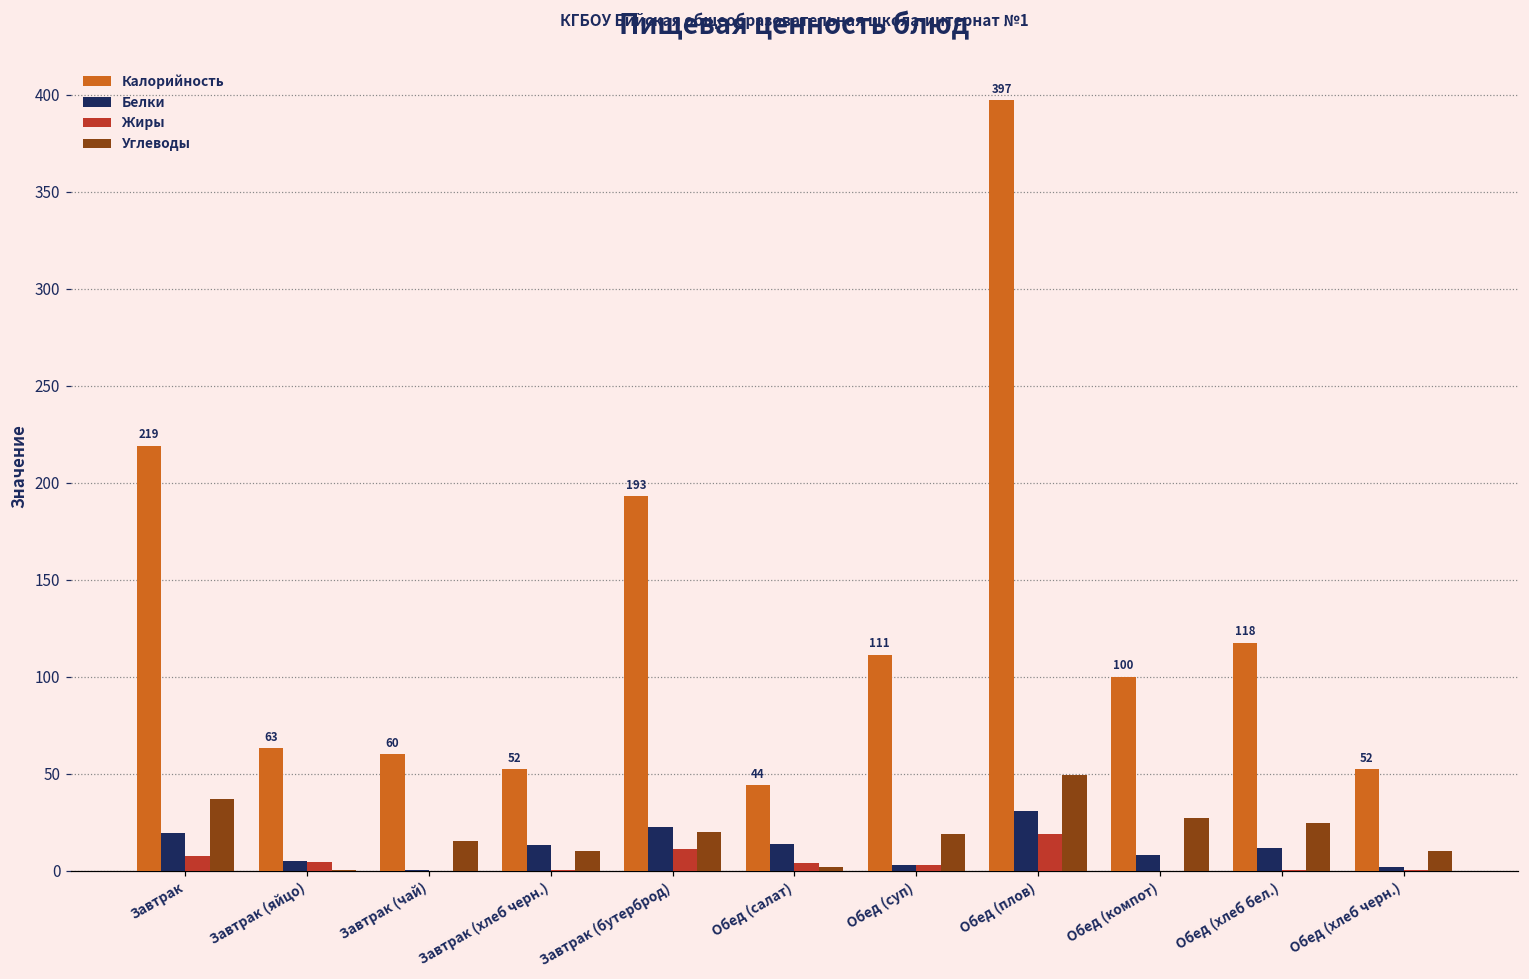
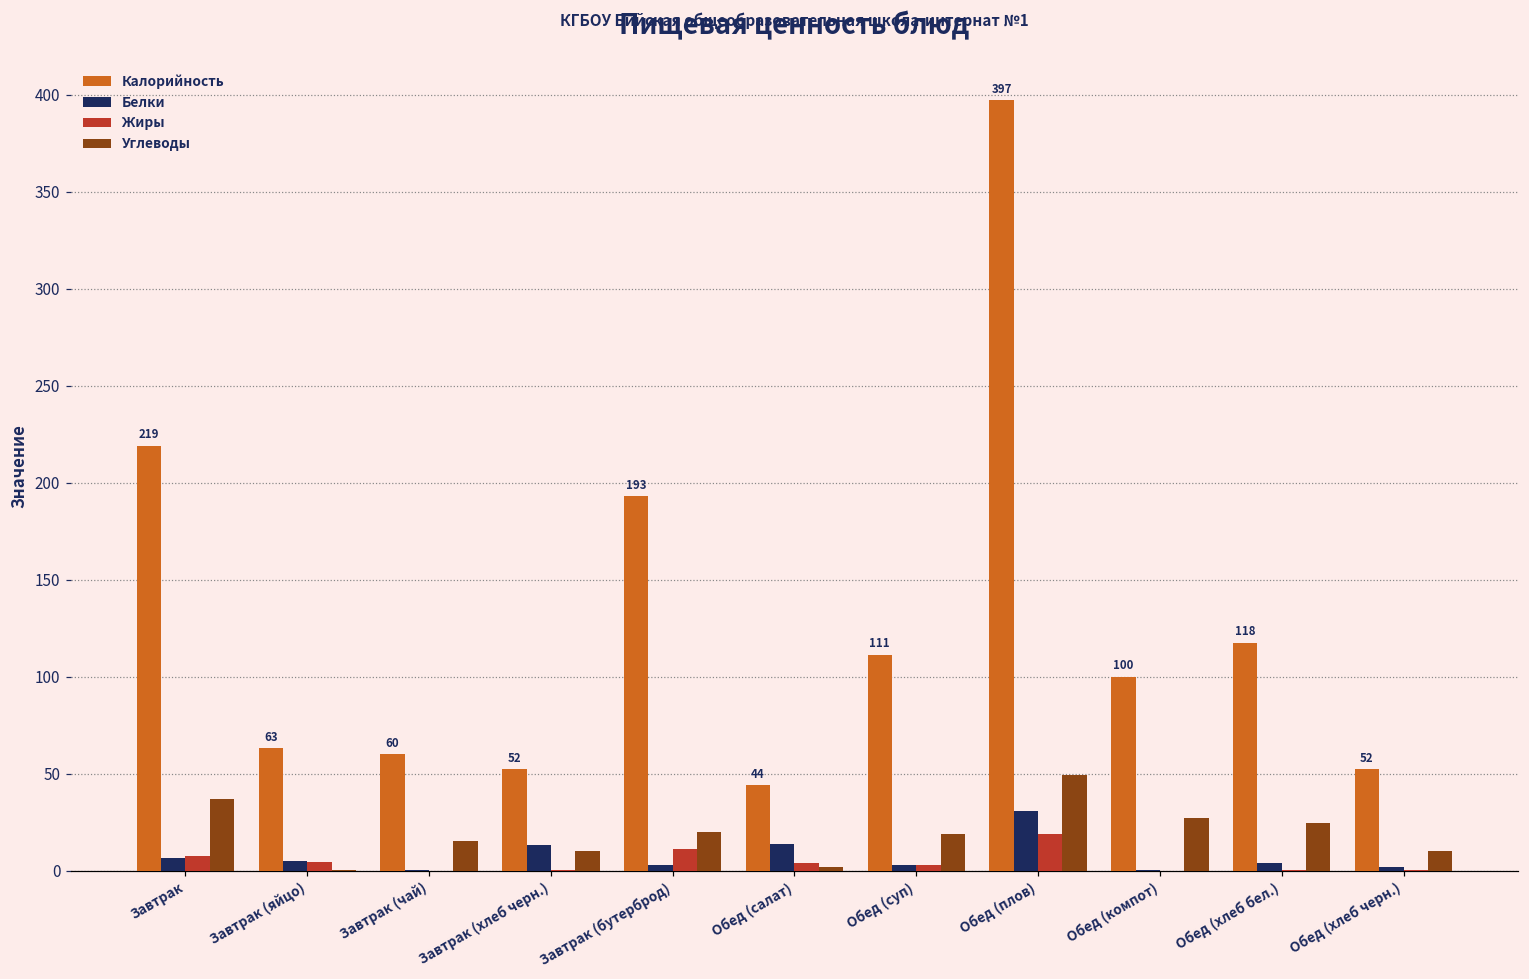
Белки, Завтрак: 19 -> 6
Белки, Завтрак (бутерброд): 23 -> 3
Белки, Обед (компот): 8 -> 1
Белки, Обед (хлеб бел.): 12 -> 4
